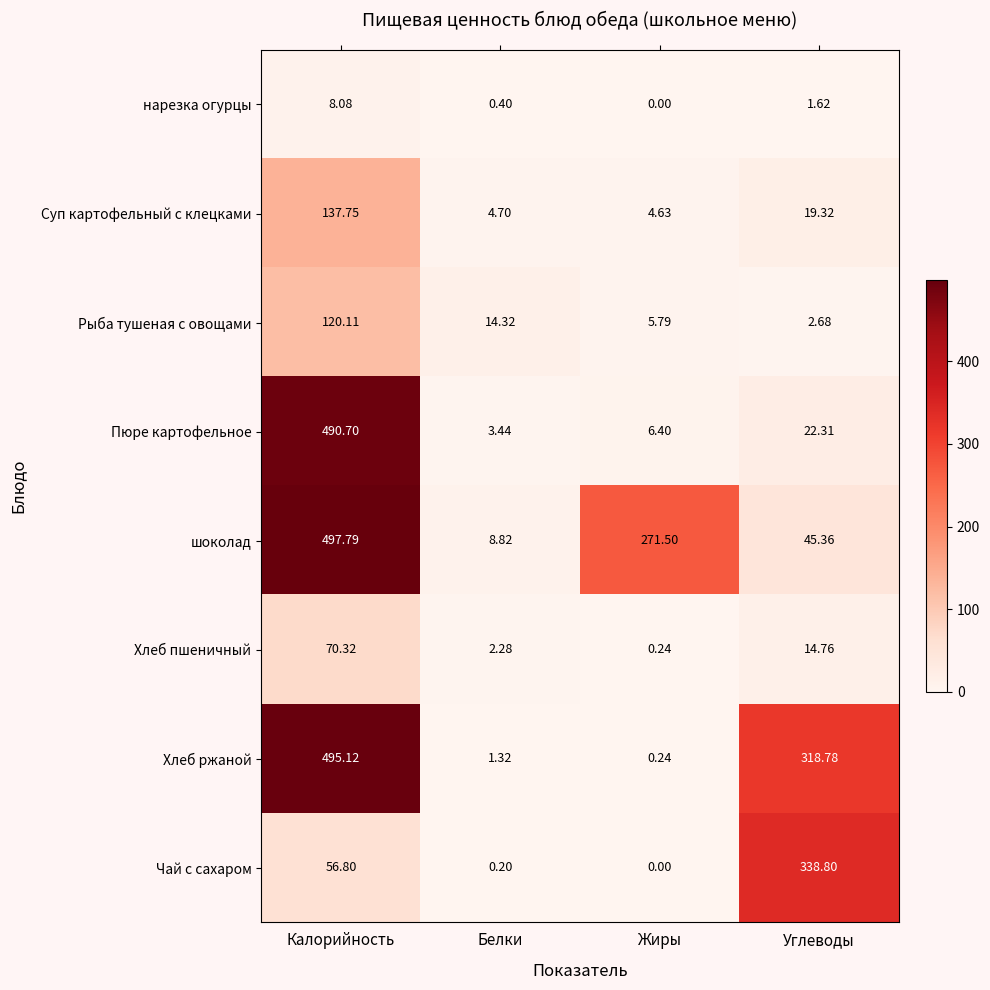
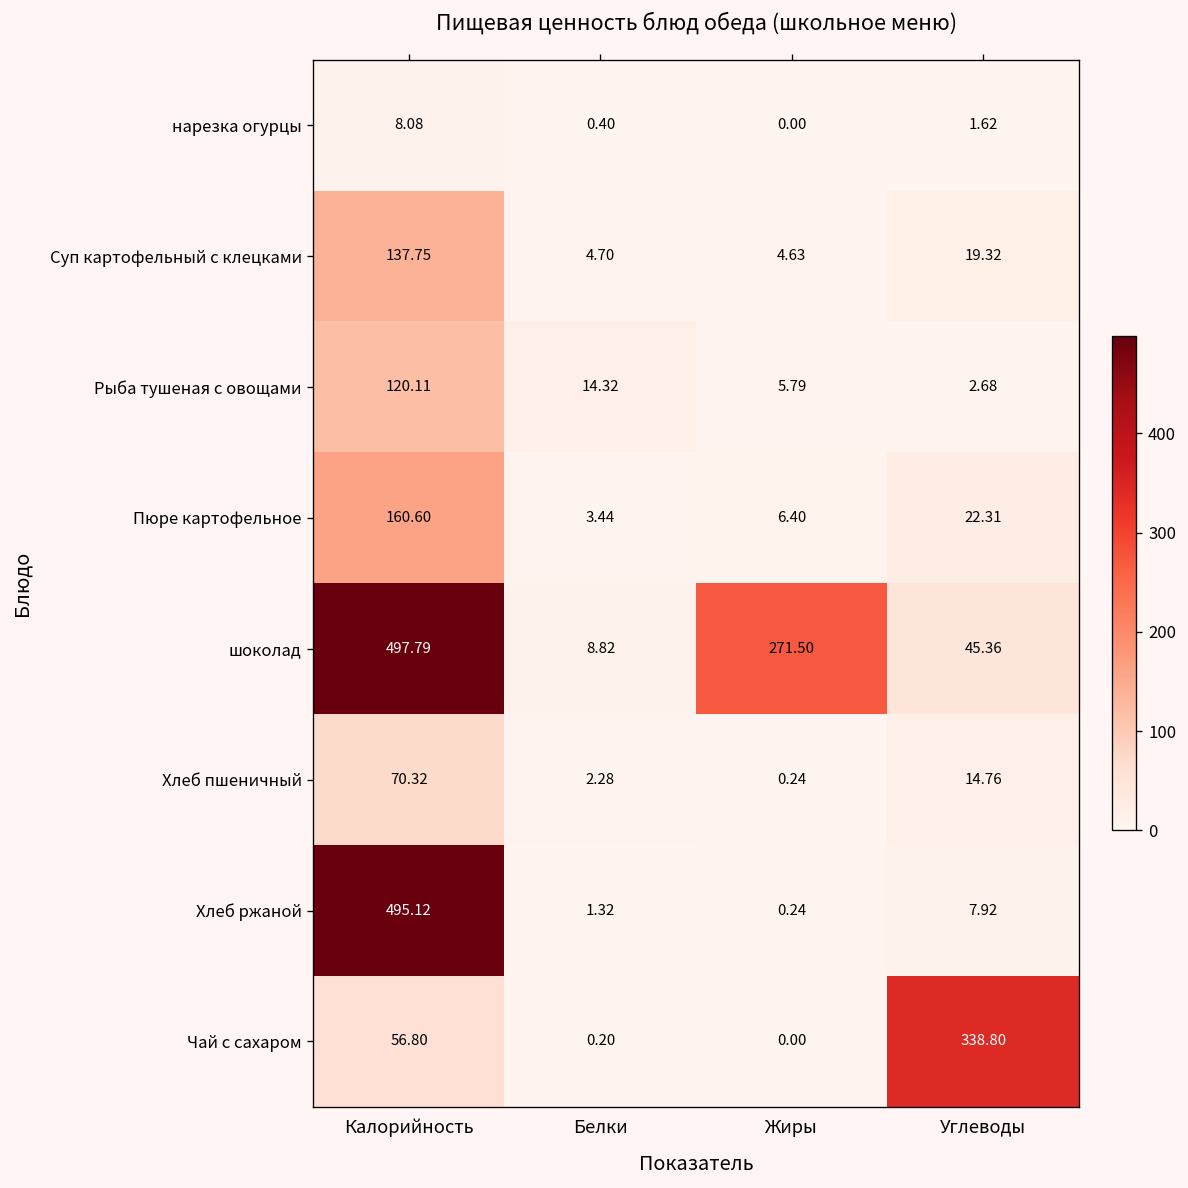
Пюре картофельное, Калорийность: 490.70 -> 160.60
Хлеб ржаной, Углеводы: 318.78 -> 7.92
